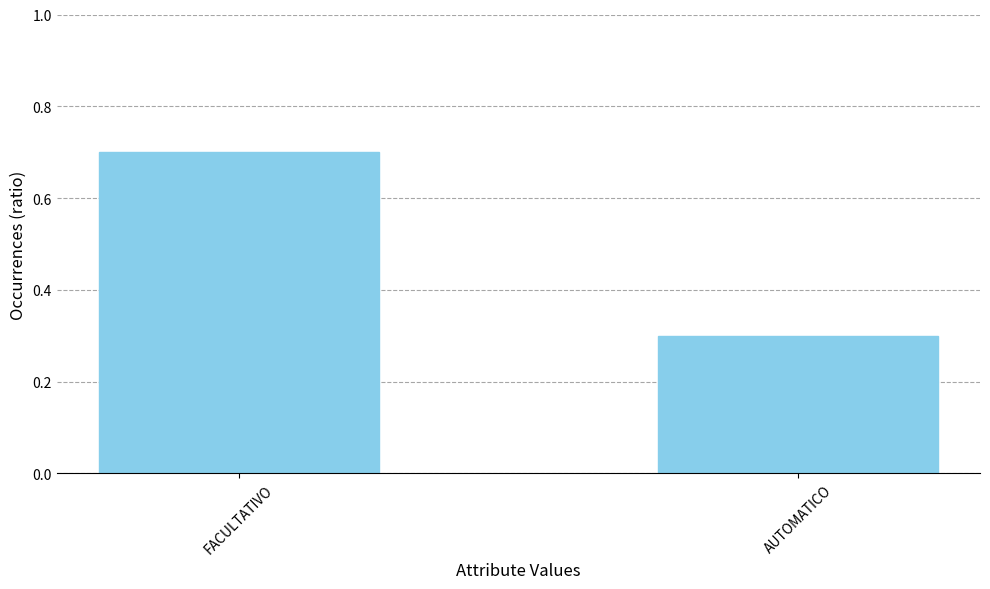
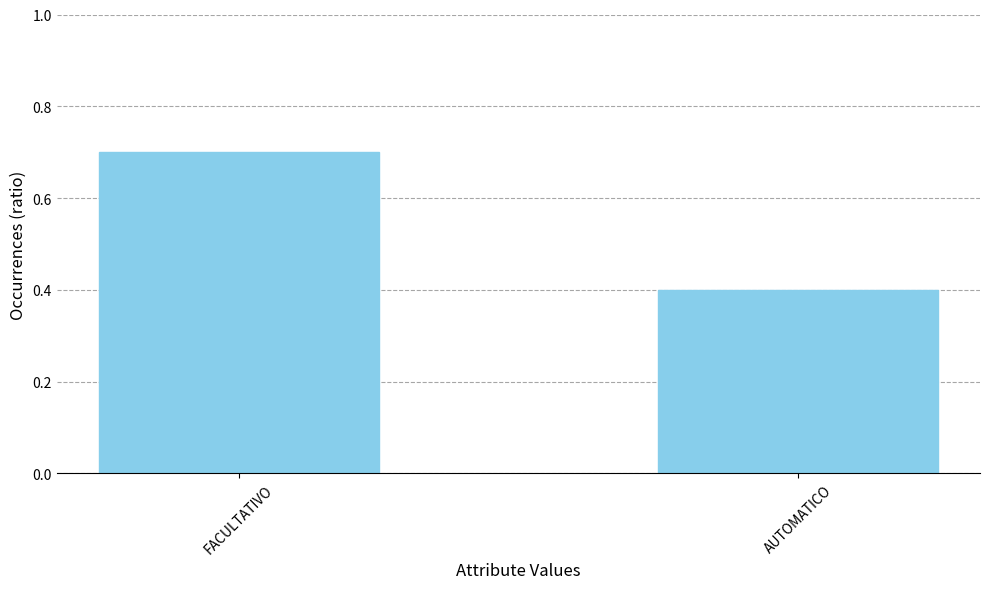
AUTOMATICO: 0.3 -> 0.4
